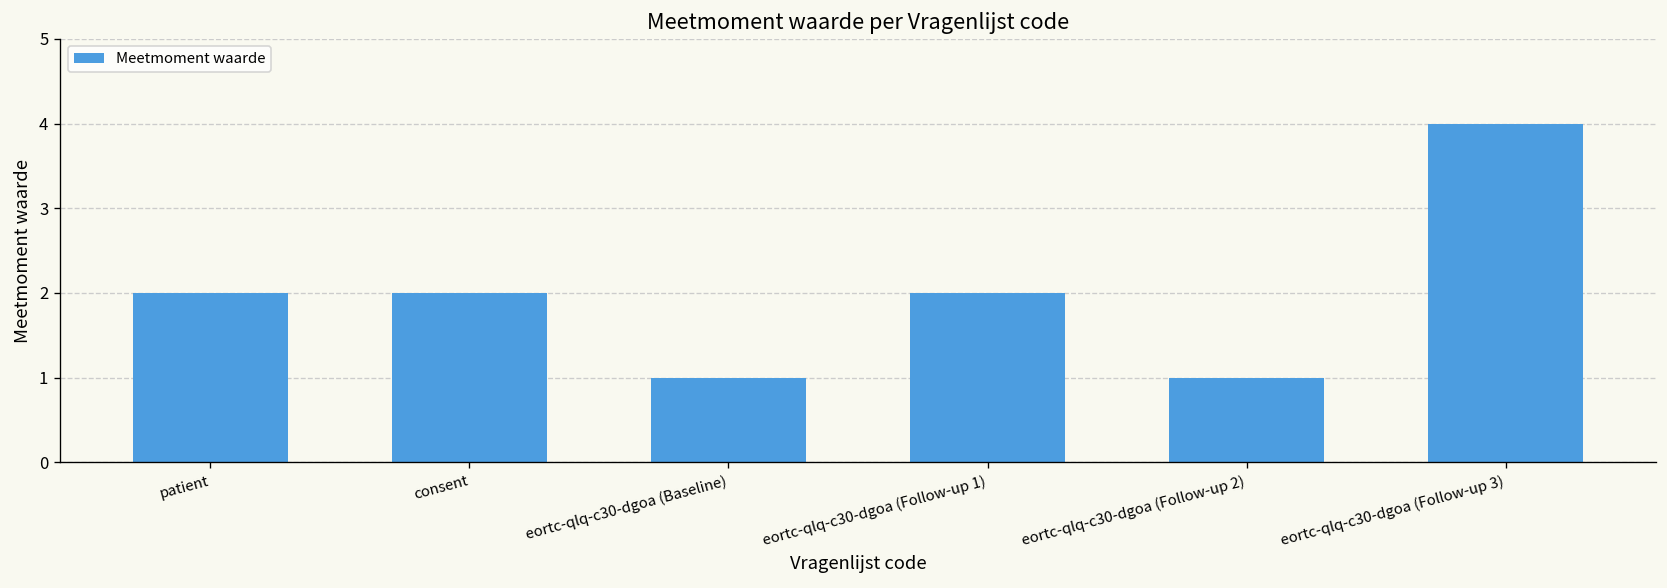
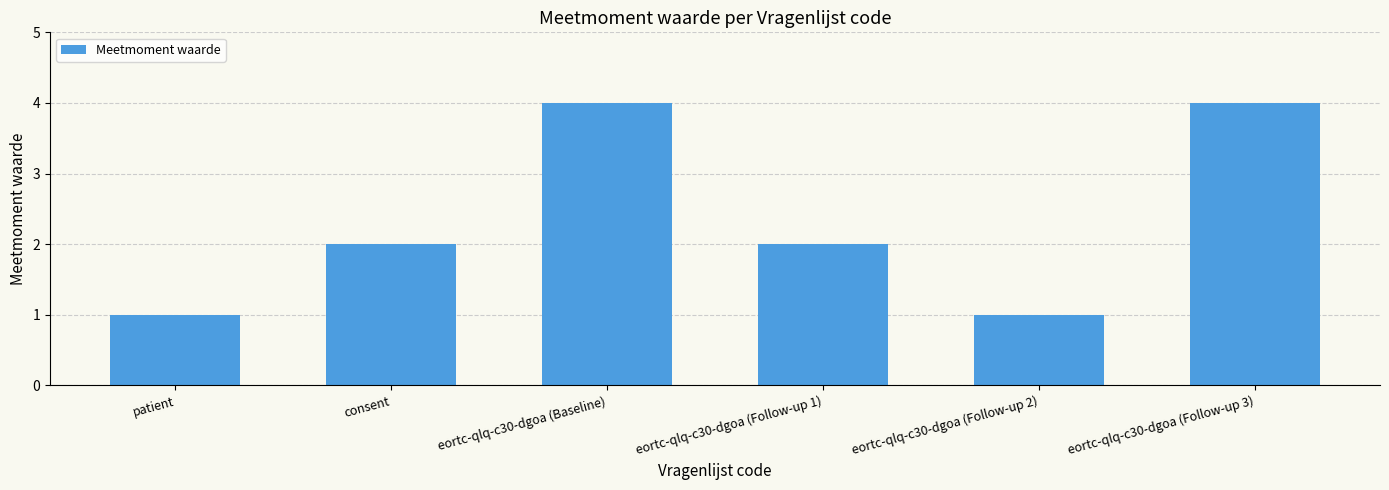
patient: 2 -> 1
eortc-qlq-c30-dgoa (Baseline): 1 -> 4
